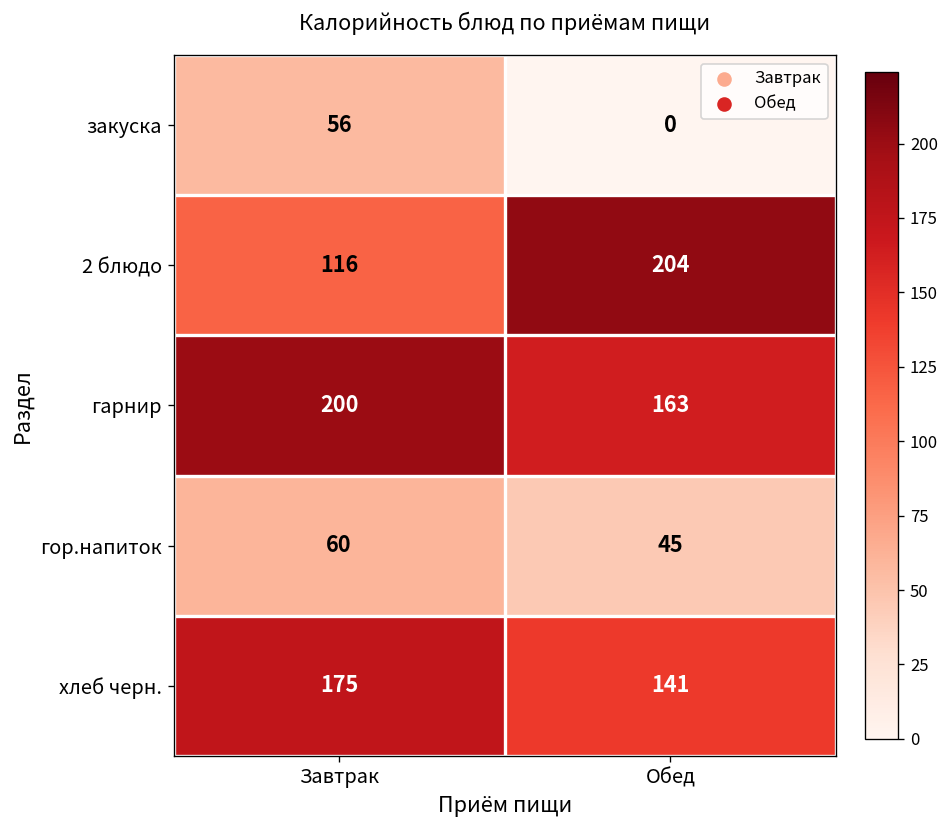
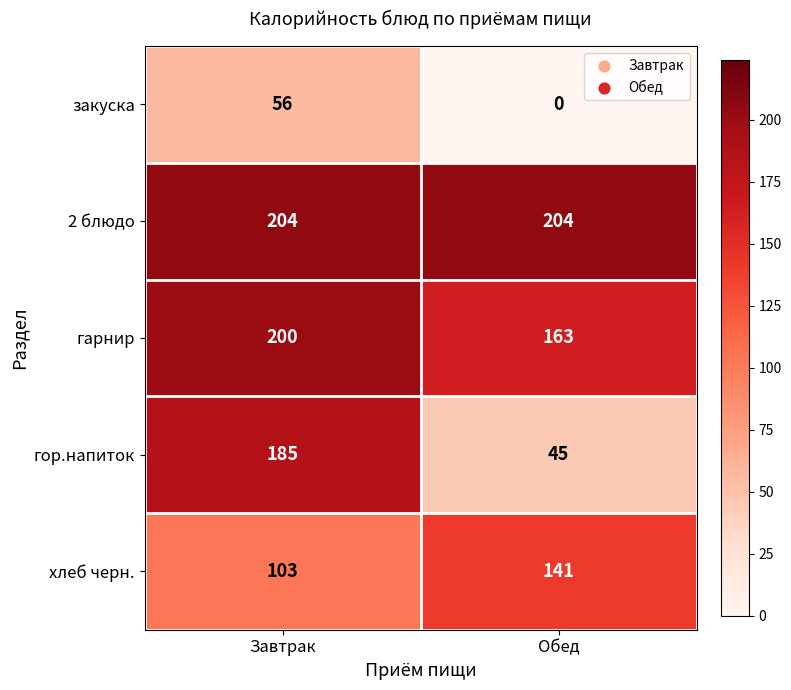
2 блюдо, Завтрак: 116 -> 204
гор.напиток, Завтрак: 60 -> 185
хлеб черн., Завтрак: 175 -> 103
